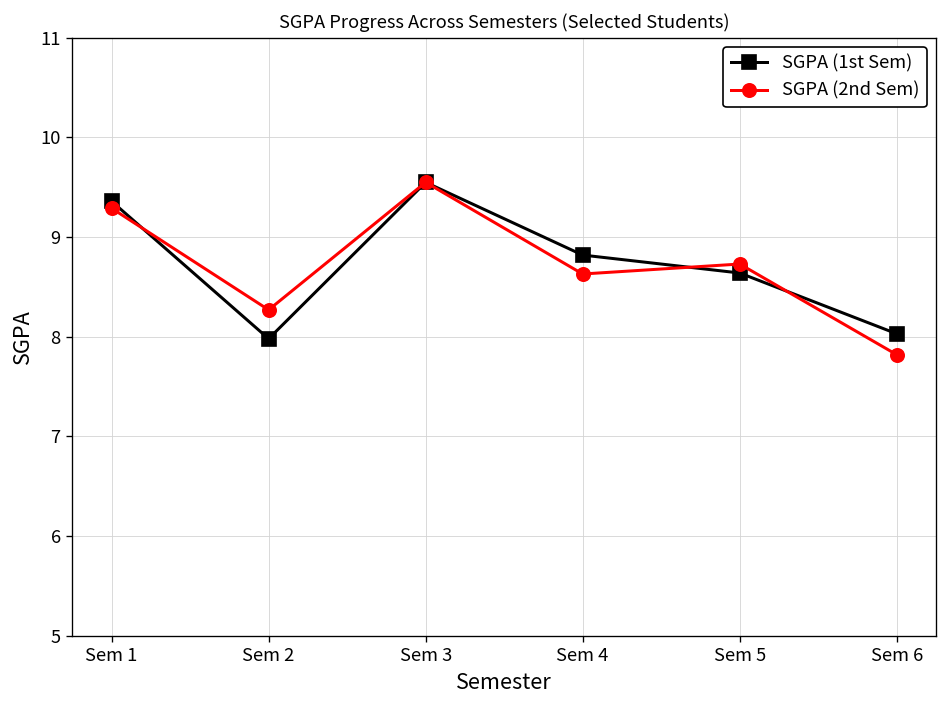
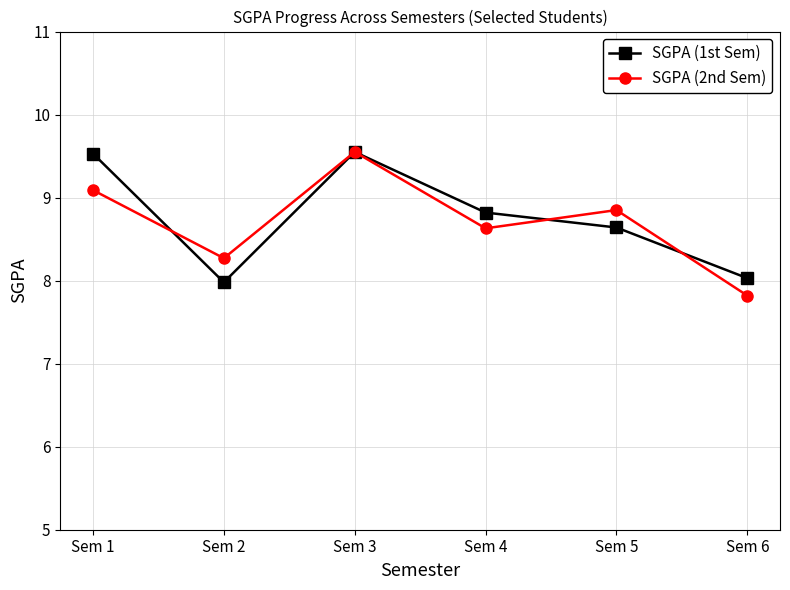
SGPA (1st Sem), Sem 1: 9.4 -> 9.5
SGPA (2nd Sem), Sem 1: 9.3 -> 9.1
SGPA (2nd Sem), Sem 5: 8.7 -> 8.9
